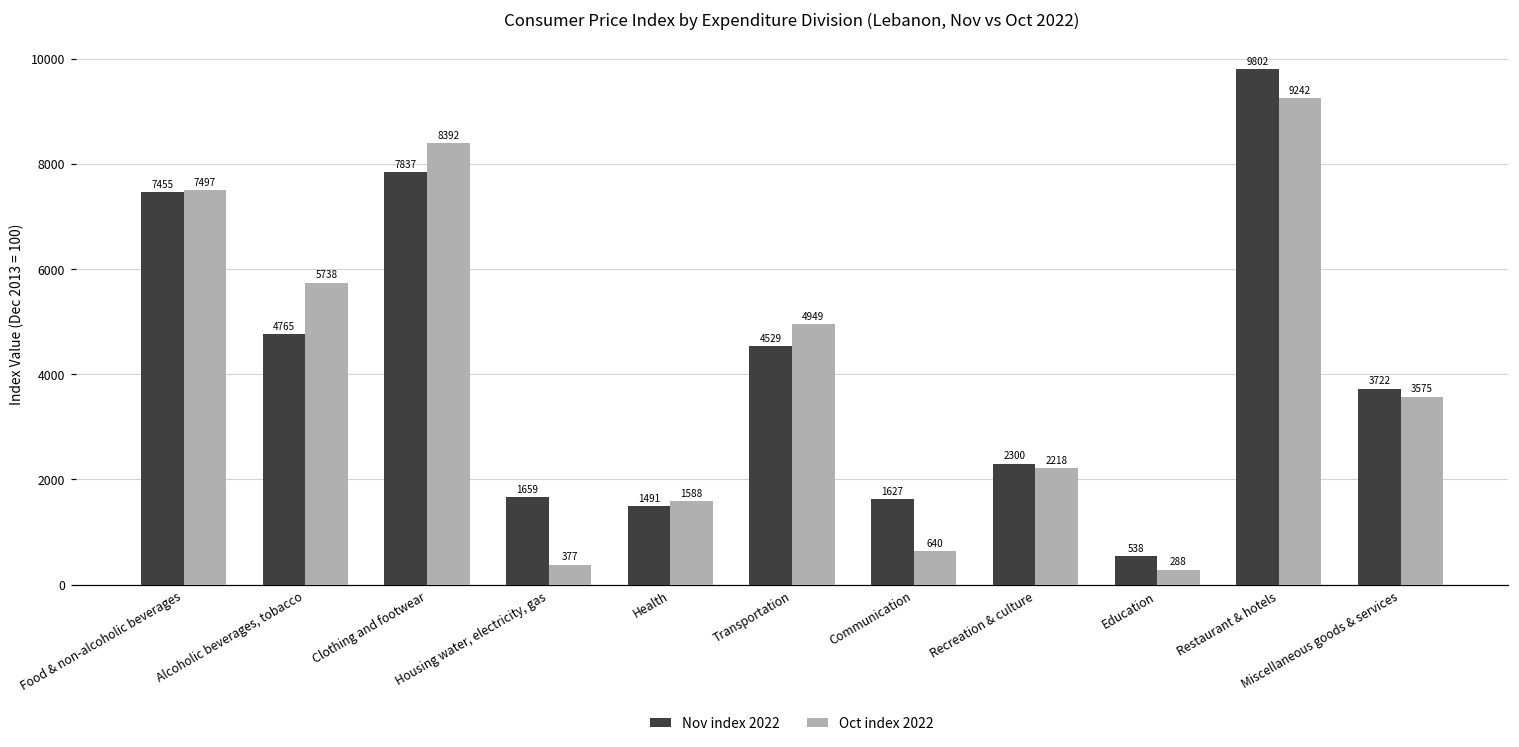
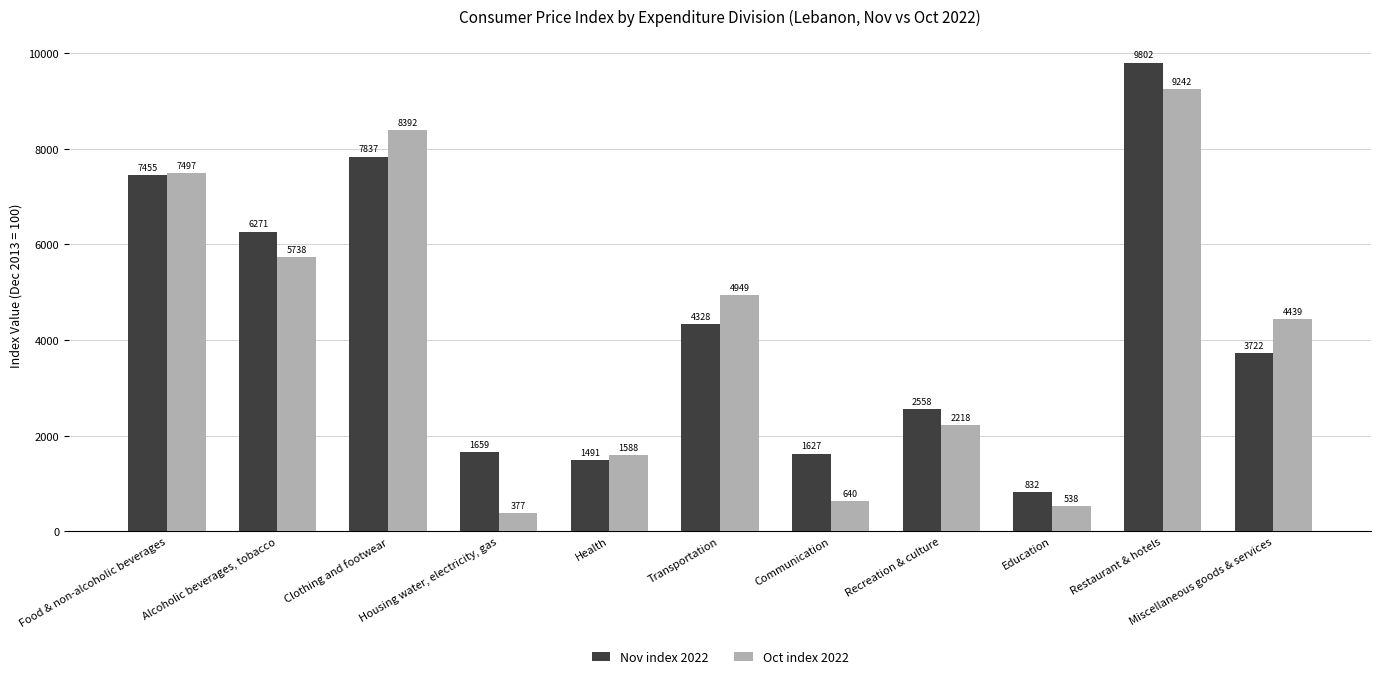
Nov index 2022, Alcoholic beverages, tobacco: 4765 -> 6271
Nov index 2022, Transportation: 4529 -> 4328
Nov index 2022, Recreation & culture: 2300 -> 2558
Nov index 2022, Education: 538 -> 832
Oct index 2022, Education: 288 -> 538
Oct index 2022, Miscellaneous goods & services: 3575 -> 4439
